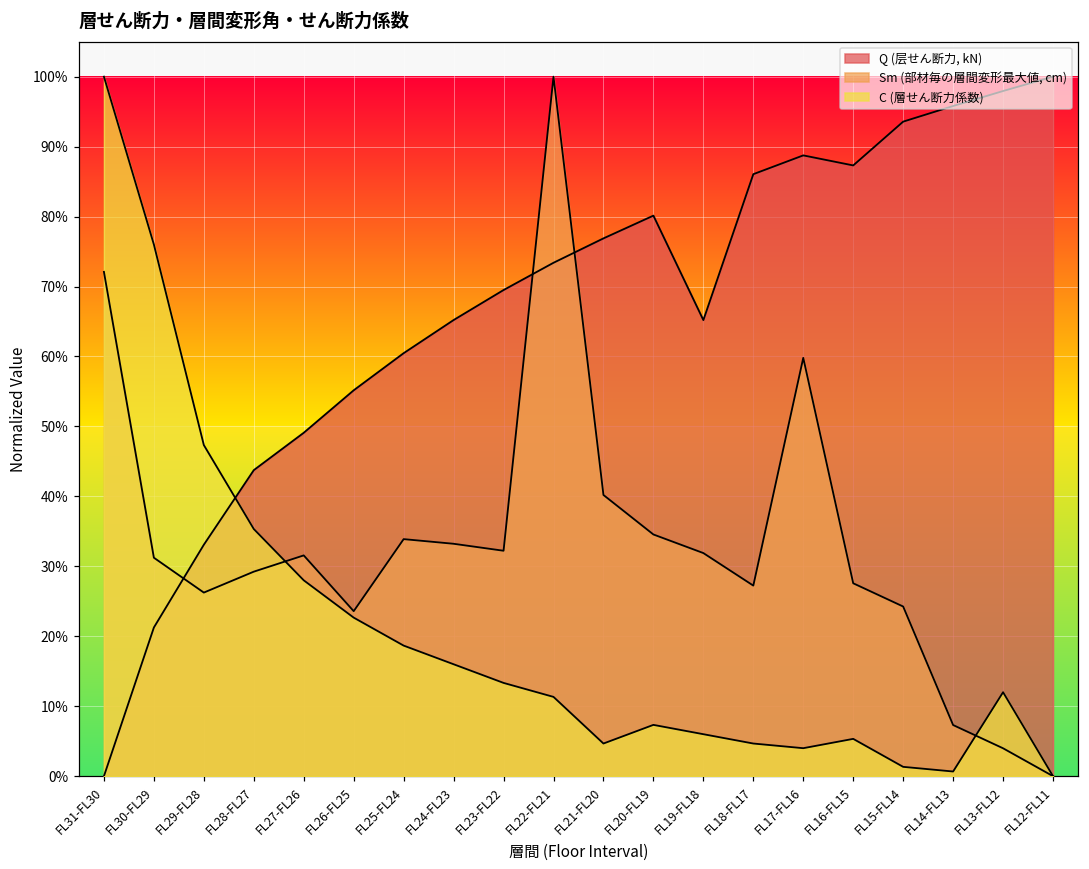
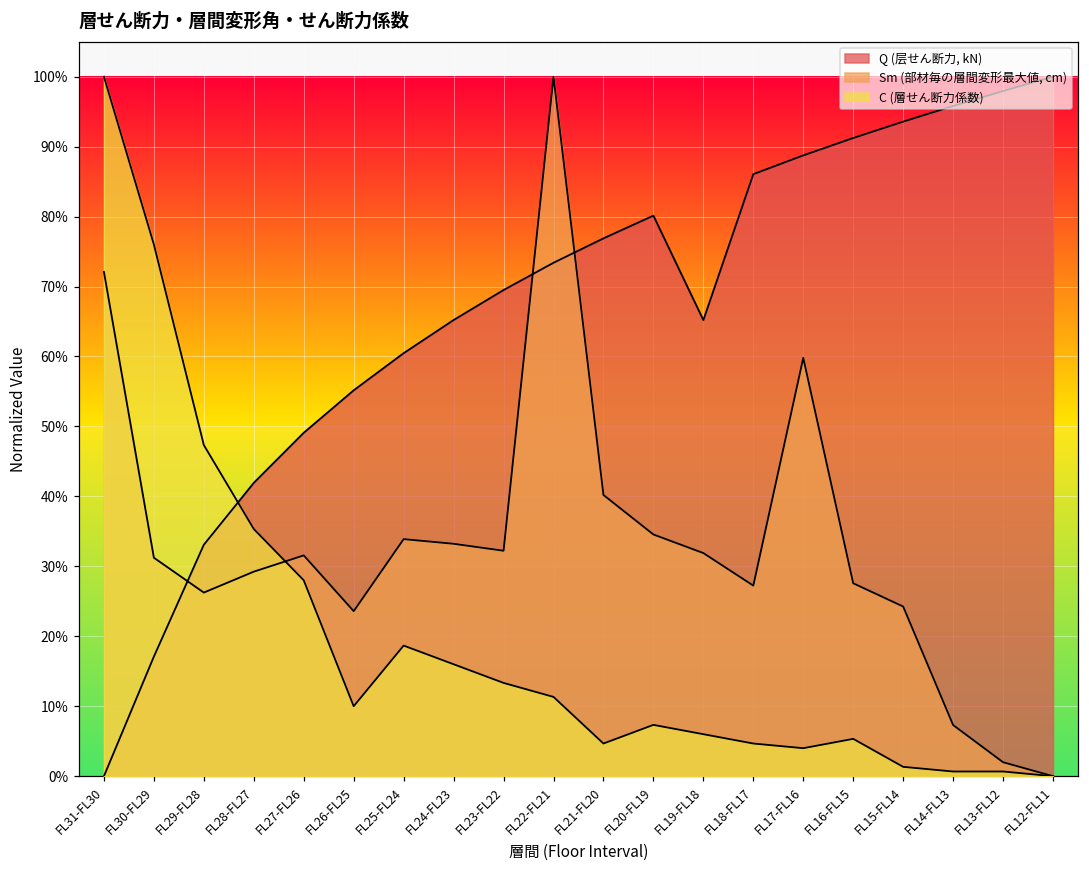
Q (层せん断力, kN), FL30-FL29: 21% -> 17%
Q (层せん断力, kN), FL28-FL27: 44% -> 42%
C (層せん断力係数), FL26-FL25: 23% -> 10%
Q (层せん断力, kN), FL16-FL15: 87% -> 91%
Sm (部材毎の層間変形最大値, cm), FL13-FL12: 4% -> 2%
C (層せん断力係数), FL13-FL12: 12% -> 1%
